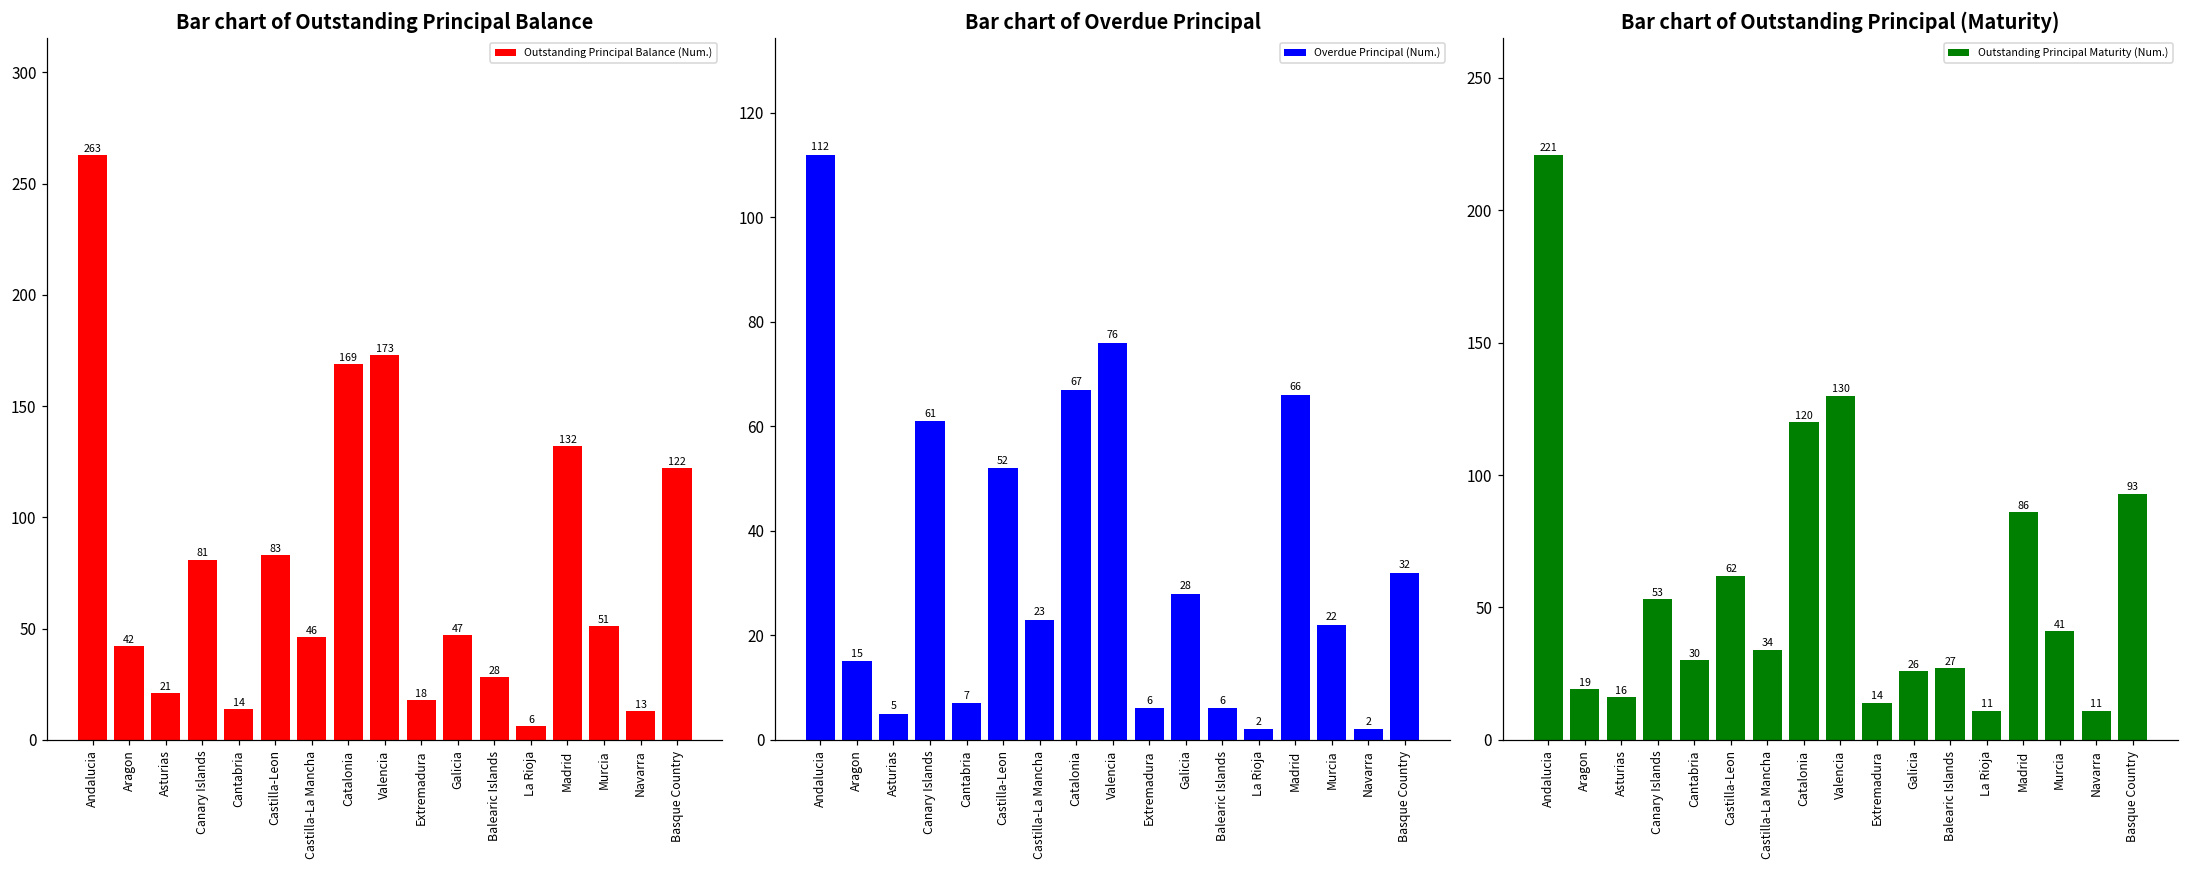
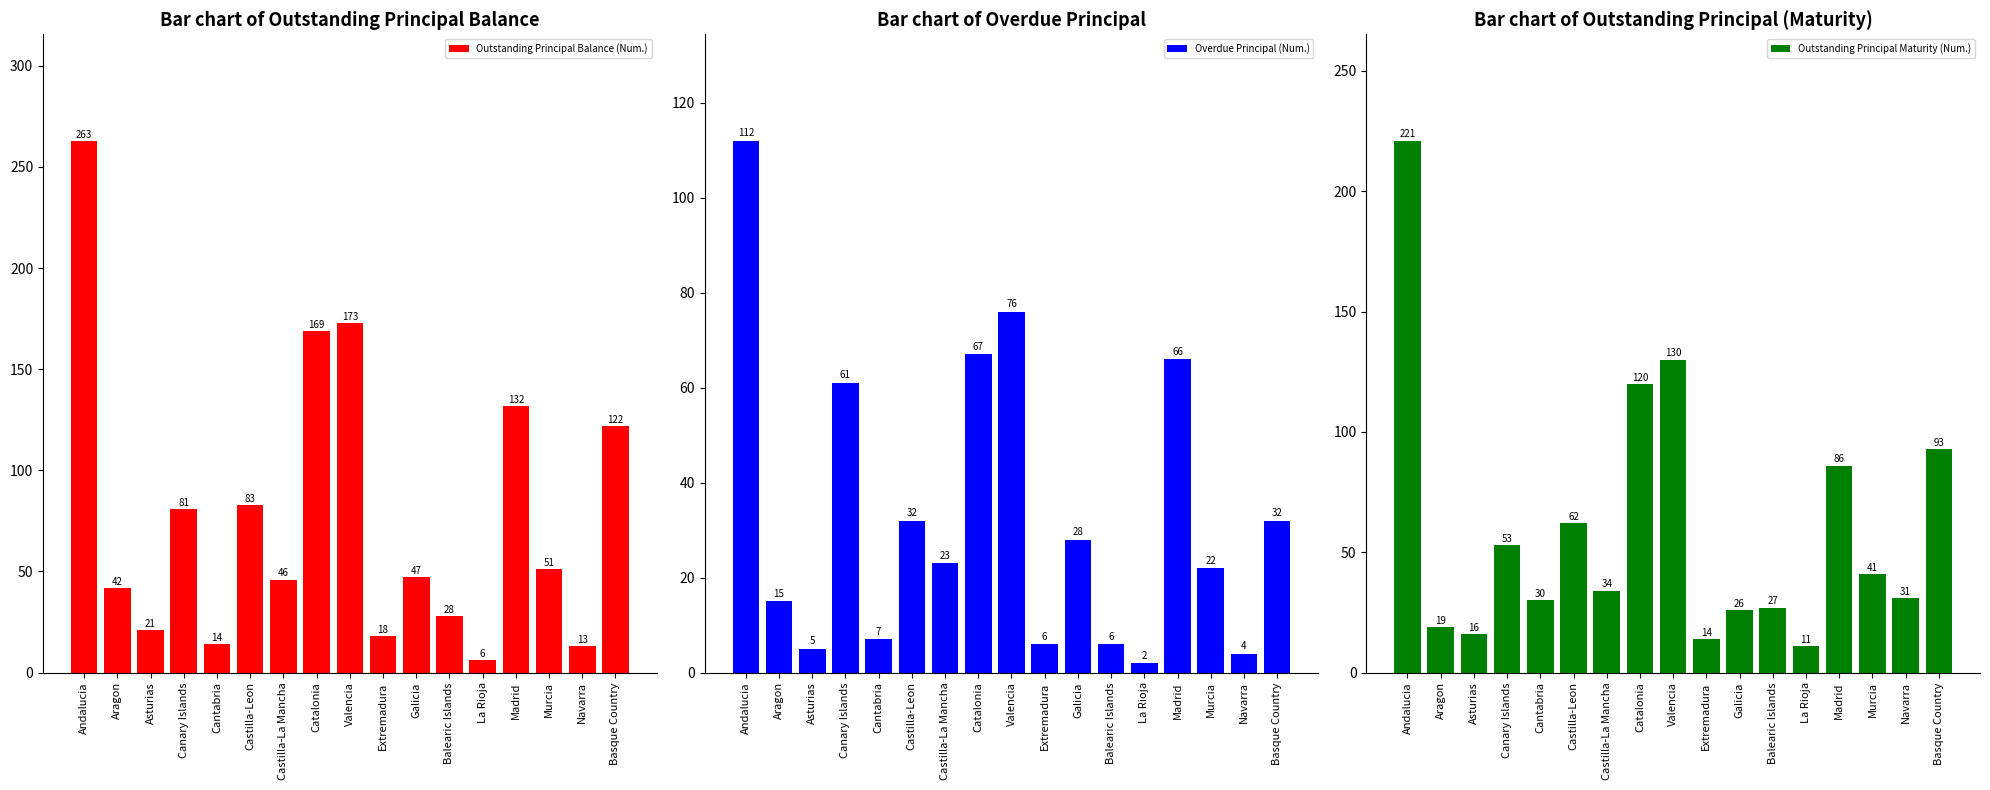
Bar chart of Overdue Principal, Castilla-Leon: 52 -> 32
Bar chart of Overdue Principal, Navarra: 2 -> 4
Bar chart of Outstanding Principal (Maturity), Navarra: 11 -> 31
